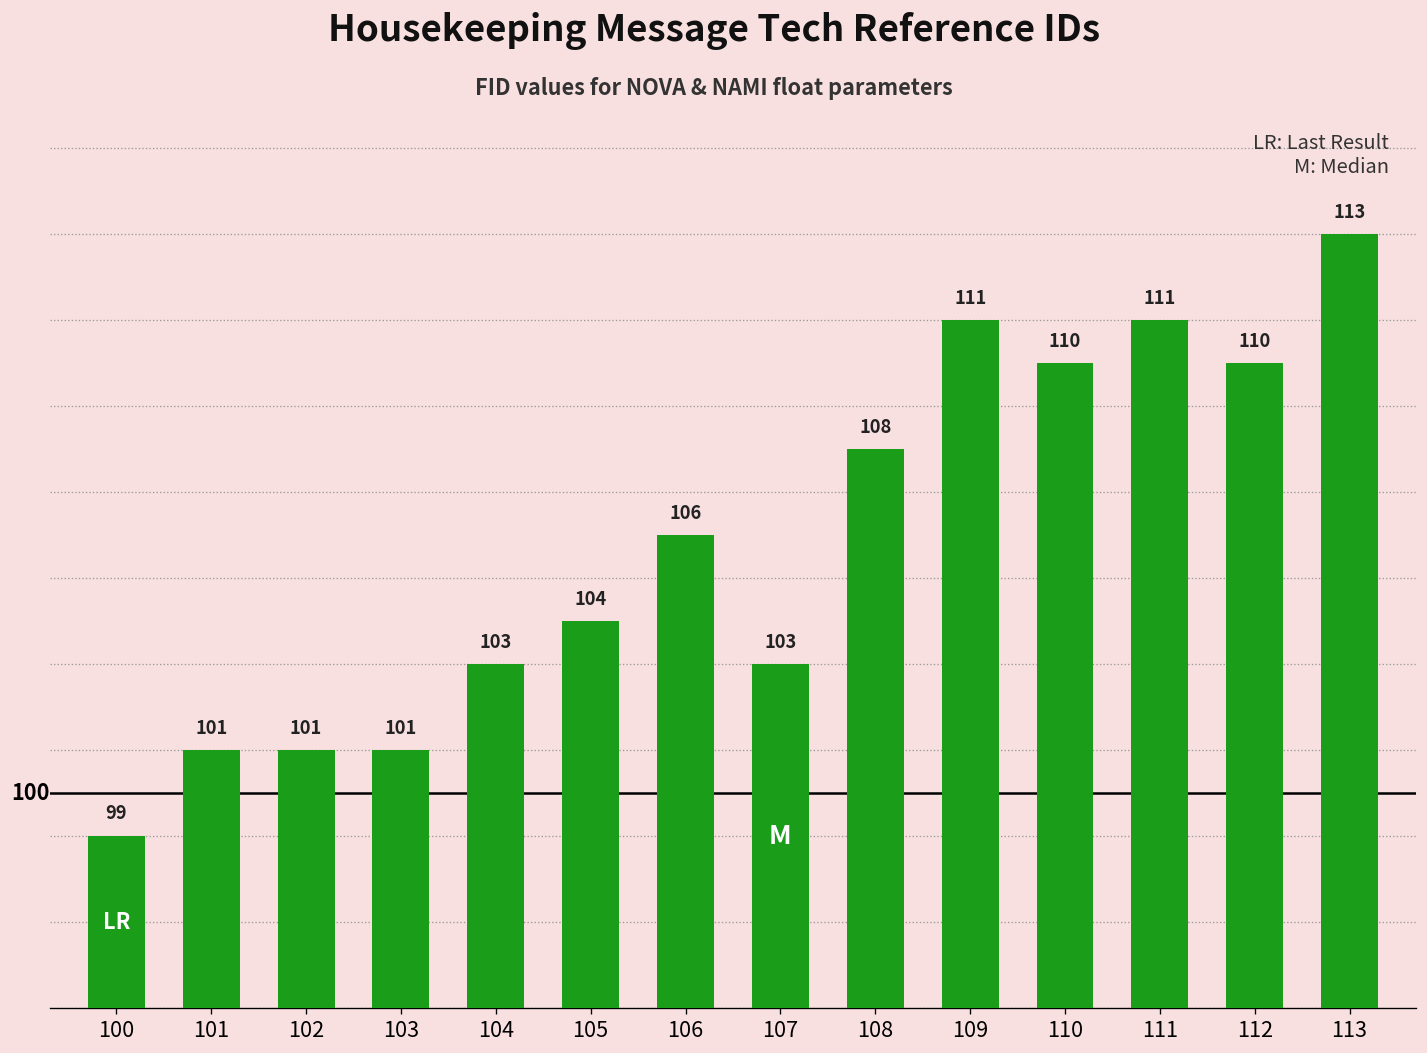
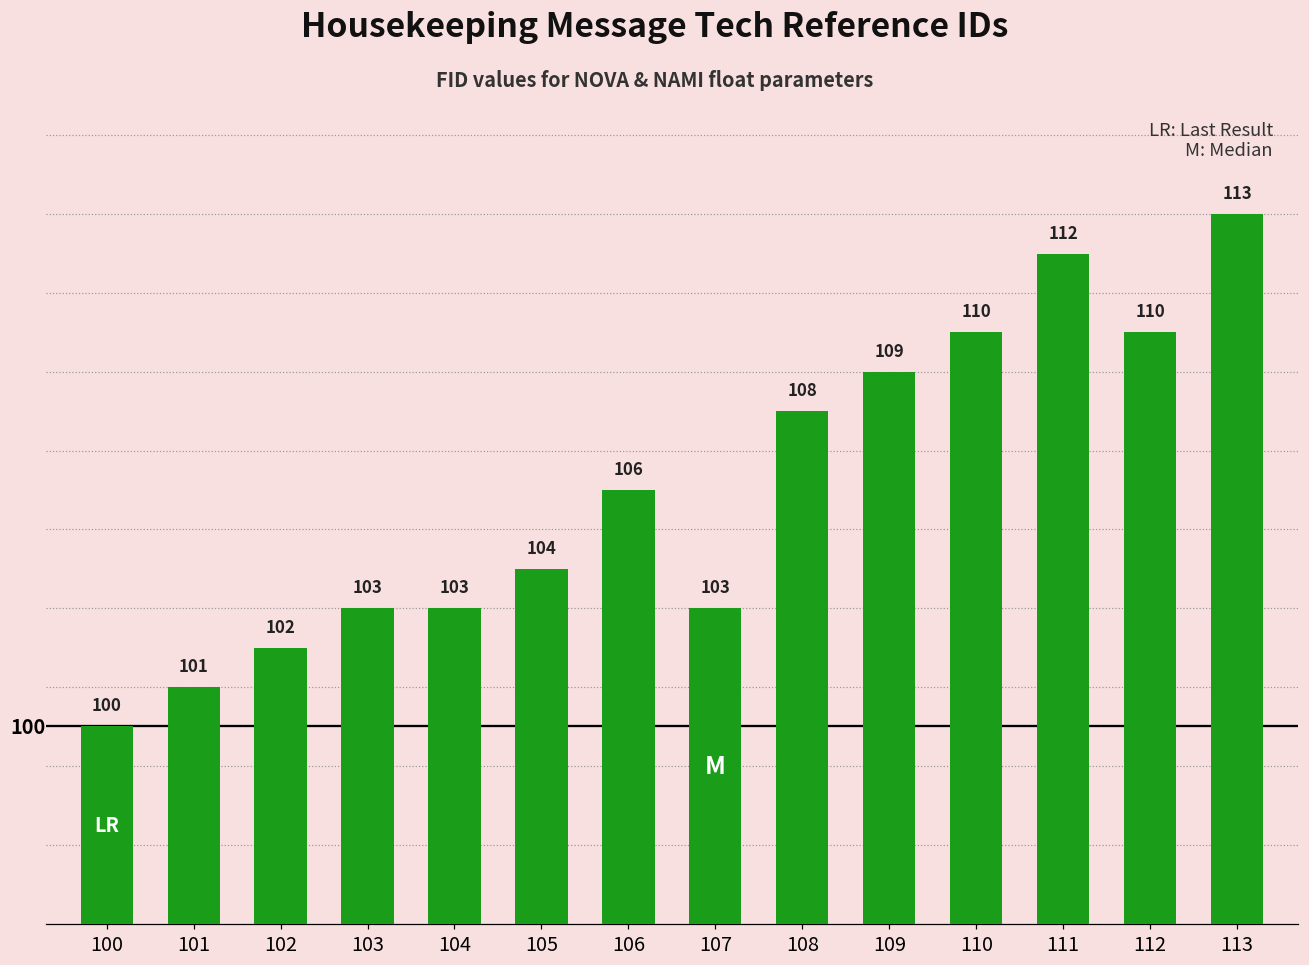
100: 99 -> 100
102: 101 -> 102
103: 101 -> 103
109: 111 -> 109
111: 111 -> 112
